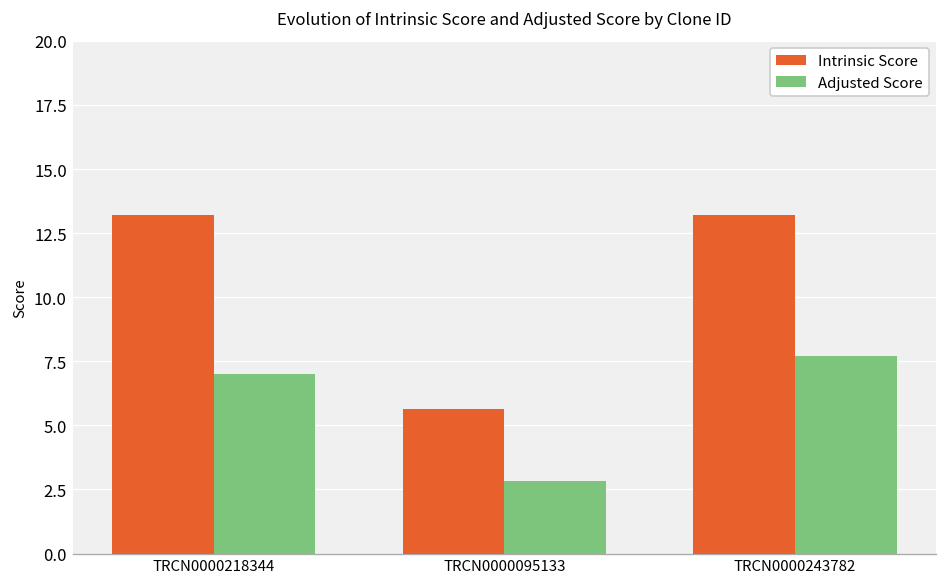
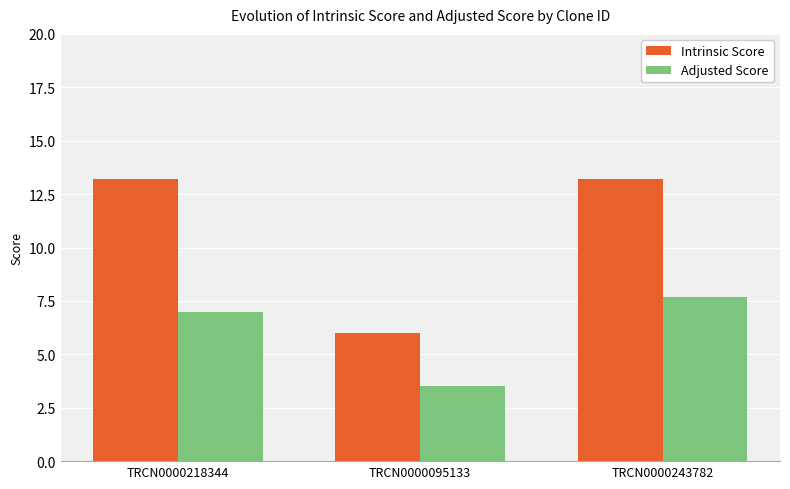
Intrinsic Score, TRCN0000095133: 5.6 -> 6.0
Adjusted Score, TRCN0000095133: 2.8 -> 3.5
